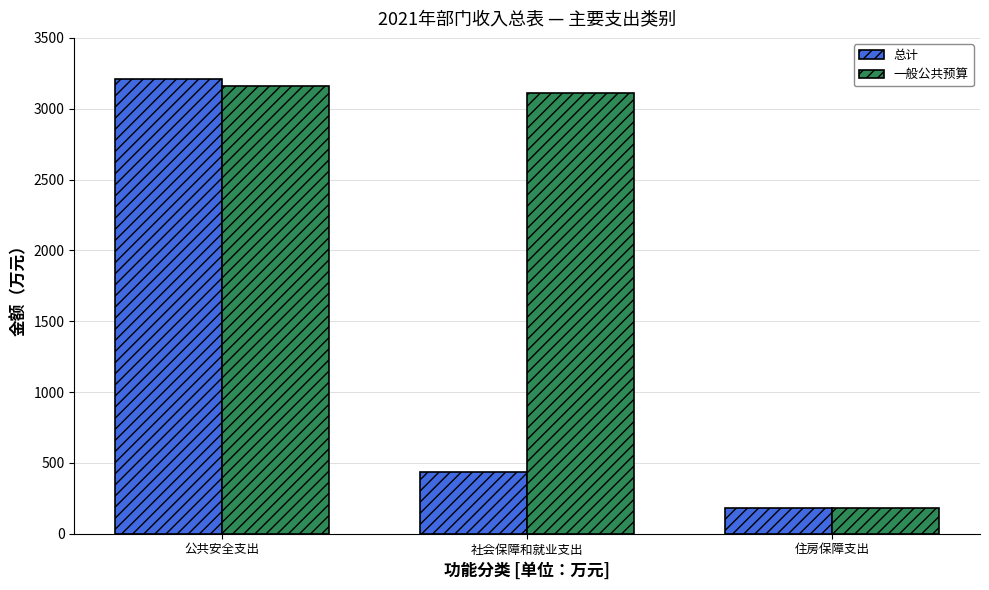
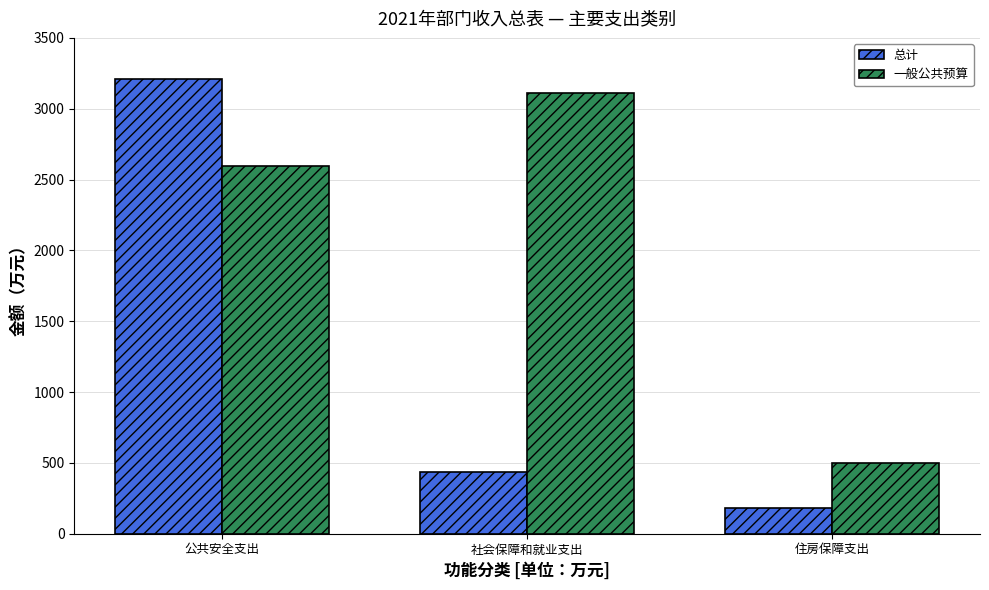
一般公共预算, 公共安全支出: 3160 -> 2600
一般公共预算, 住房保障支出: 180 -> 500
